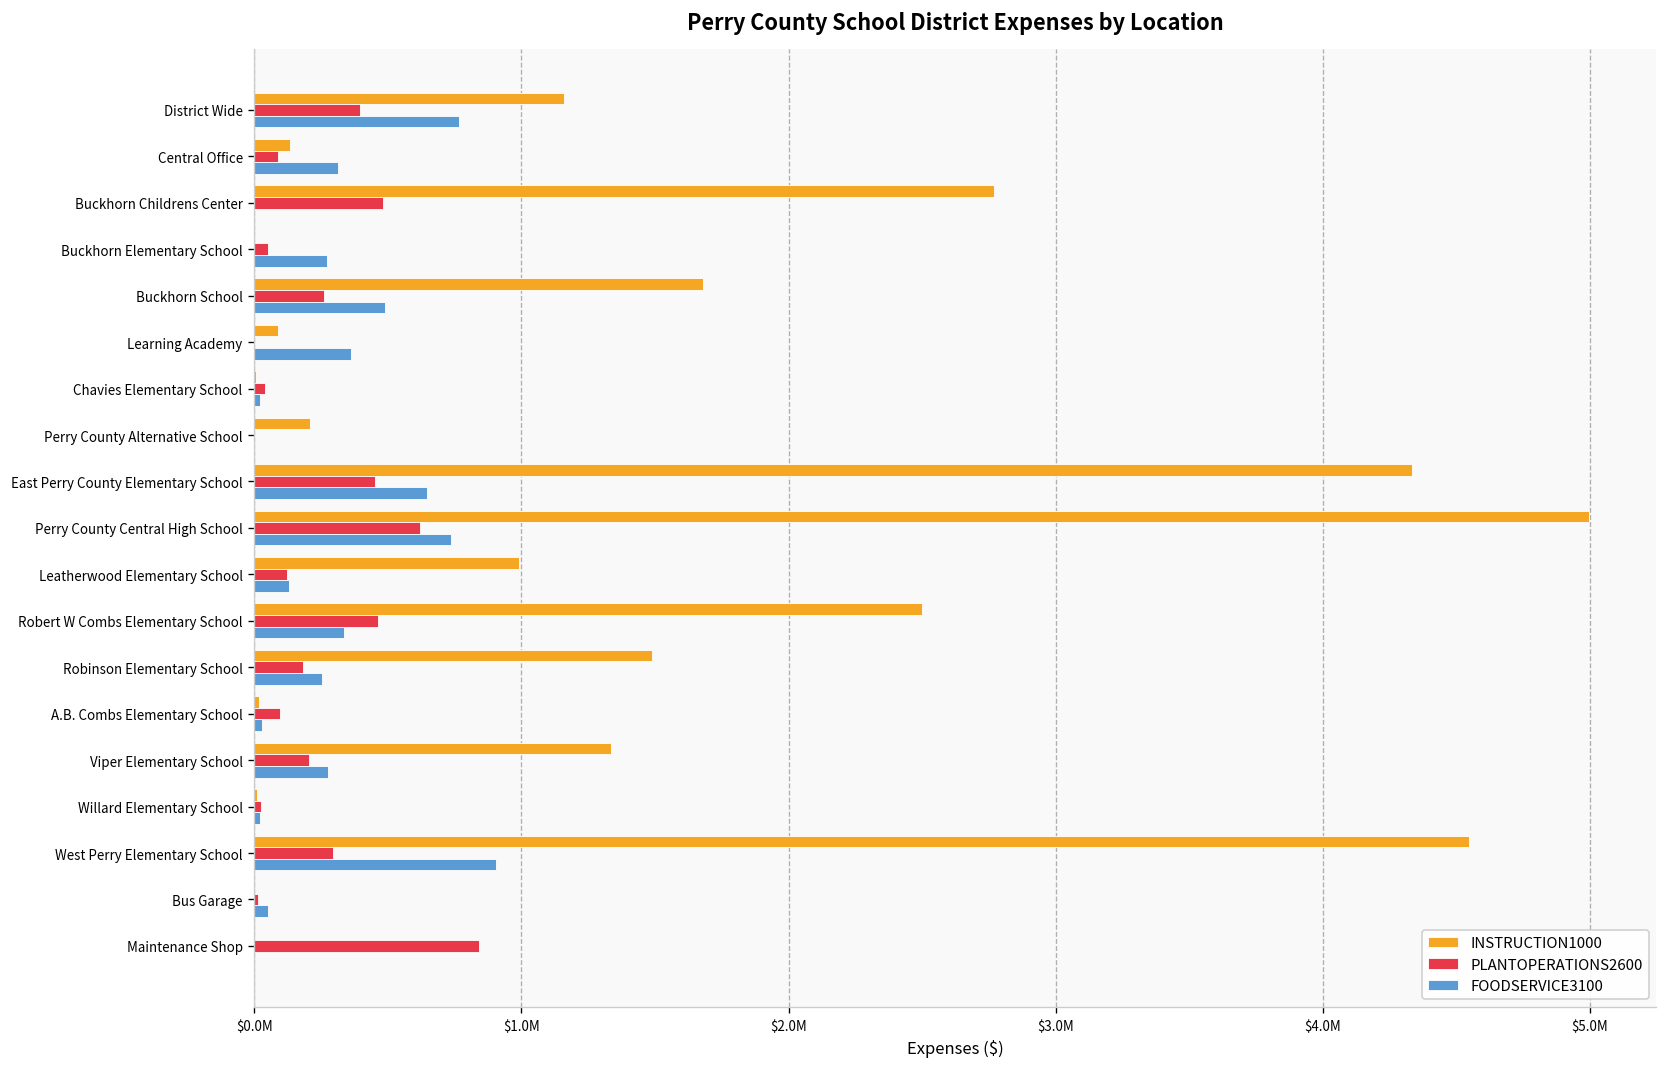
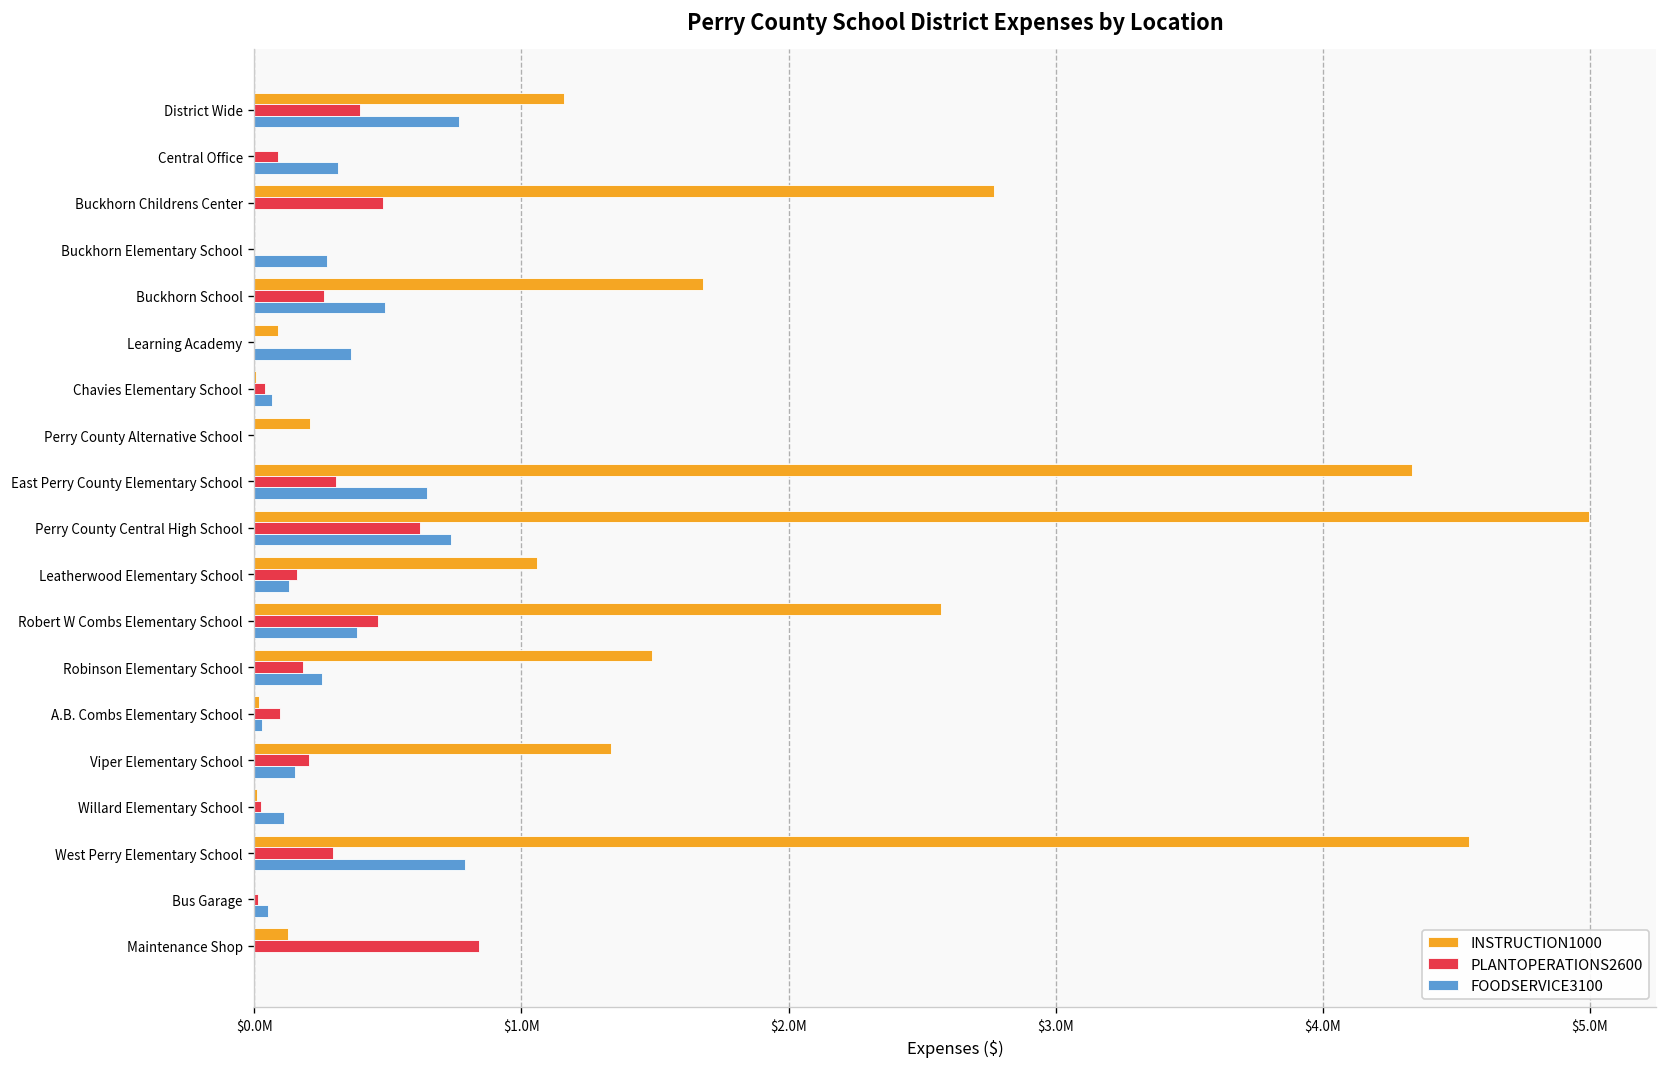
INSTRUCTION1000, Central Office: $130000 -> $0
PLANTOPERATIONS2600, Buckhorn Elementary School: $50000 -> $0
FOODSERVICE3100, Chavies Elementary School: $20000 -> $70000
PLANTOPERATIONS2600, East Perry County Elementary School: $450000 -> $310000
INSTRUCTION1000, Leatherwood Elementary School: $990000 -> $1060000
PLANTOPERATIONS2600, Leatherwood Elementary School: $120000 -> $160000
INSTRUCTION1000, Robert W Combs Elementary School: $2500000 -> $2570000
FOODSERVICE3100, Robert W Combs Elementary School: $340000 -> $380000
FOODSERVICE3100, Viper Elementary School: $270000 -> $150000
FOODSERVICE3100, Willard Elementary School: $20000 -> $110000
FOODSERVICE3100, West Perry Elementary School: $900000 -> $790000
INSTRUCTION1000, Maintenance Shop: $0 -> $130000
